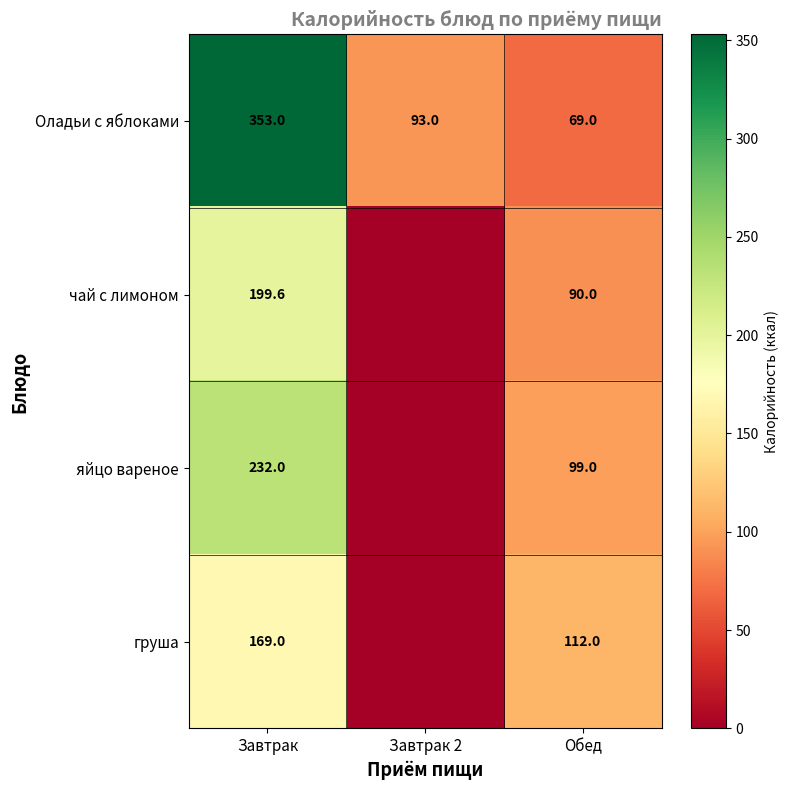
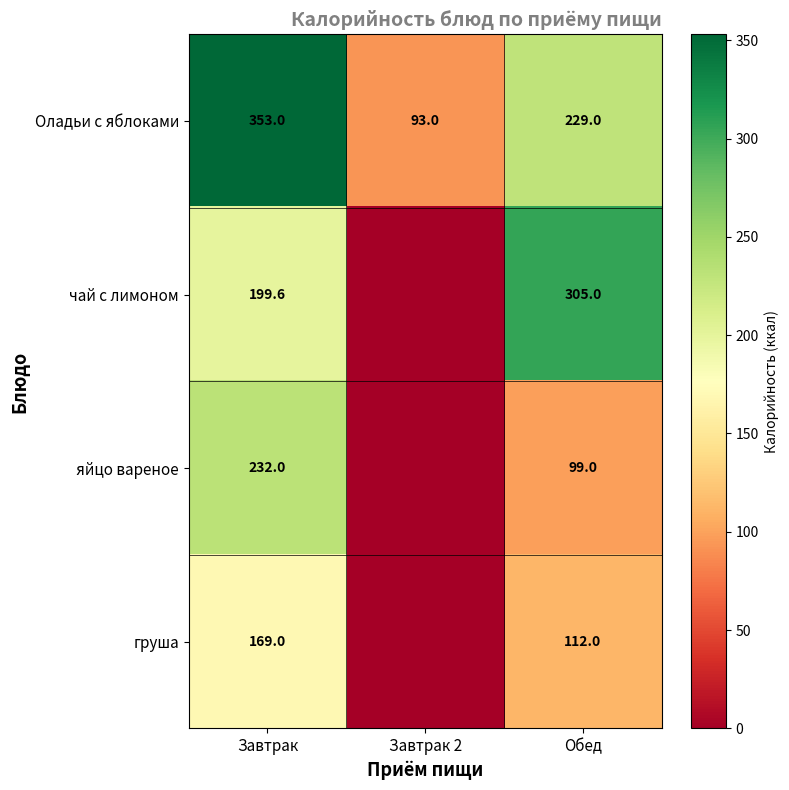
Оладьи с яблоками, Обед: 69.0 -> 229.0
чай с лимоном, Обед: 90.0 -> 305.0
